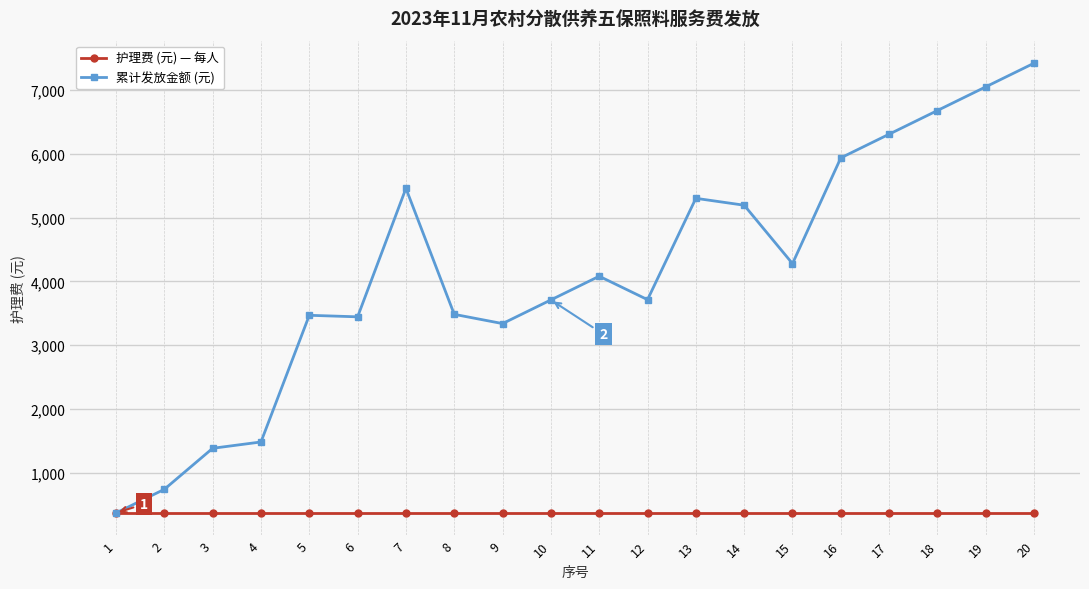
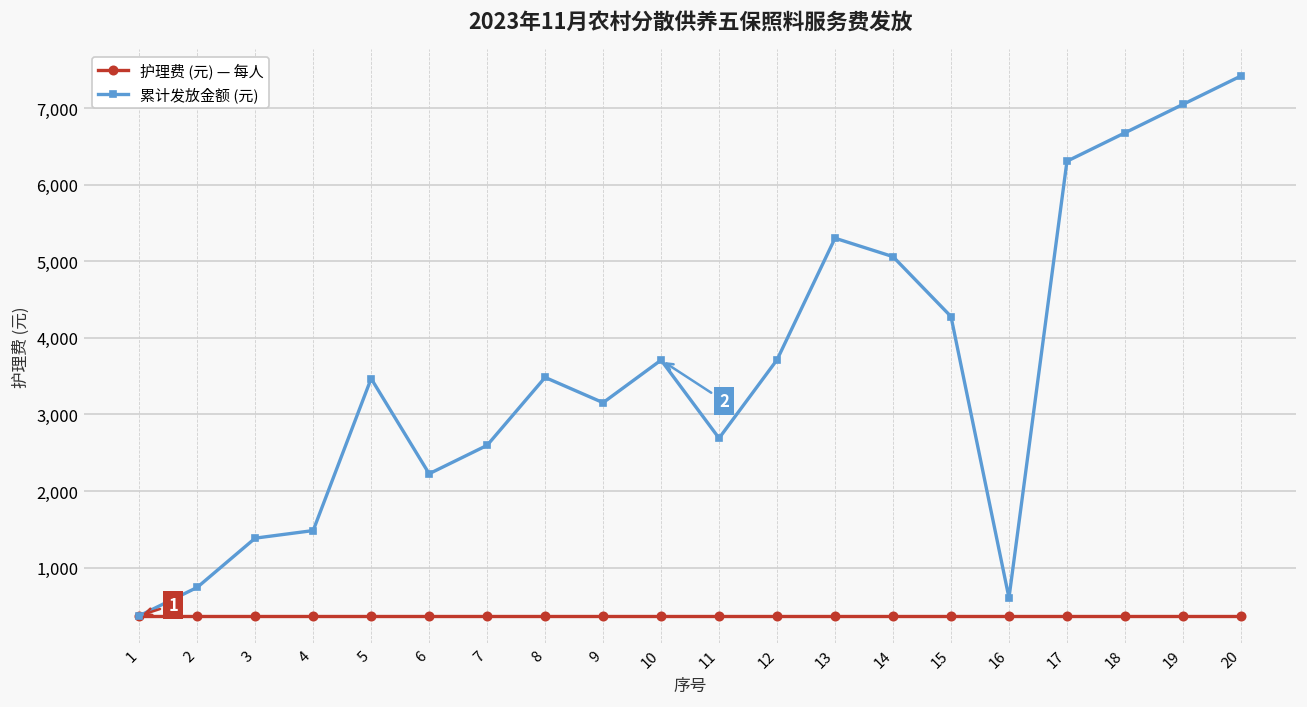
累计发放金额 (元), 6: 3,400 -> 2,200
累计发放金额 (元), 7: 5,500 -> 2,600
累计发放金额 (元), 9: 3,300 -> 3,200
累计发放金额 (元), 11: 4,100 -> 2,700
累计发放金额 (元), 14: 5,200 -> 5,100
累计发放金额 (元), 16: 5,900 -> 600
